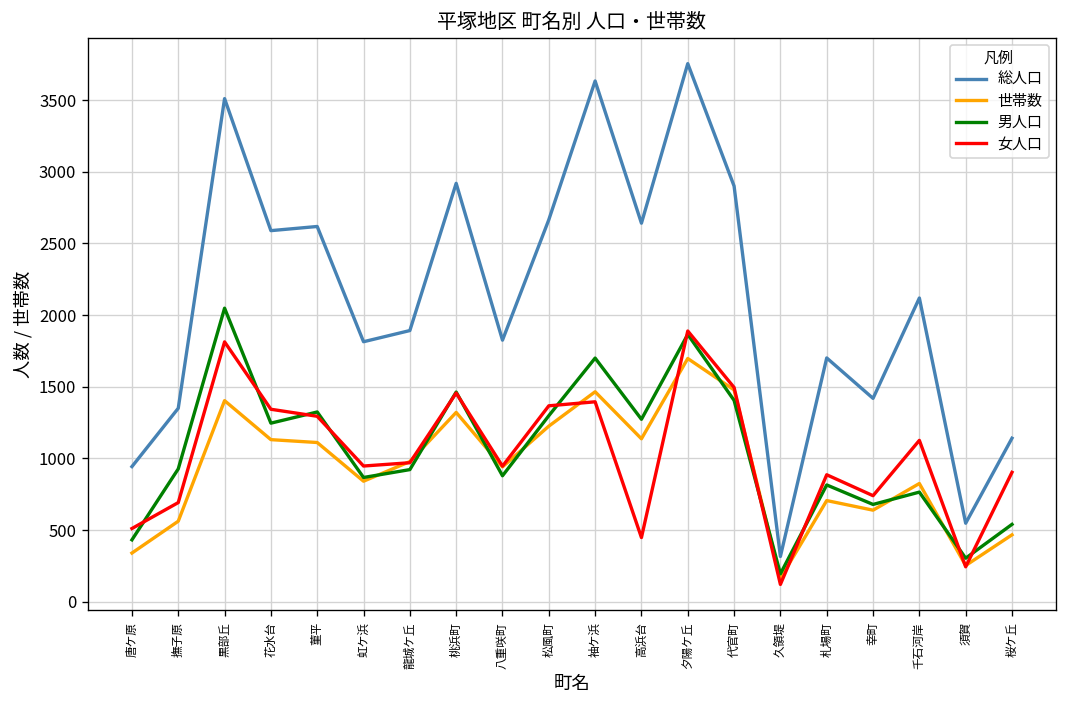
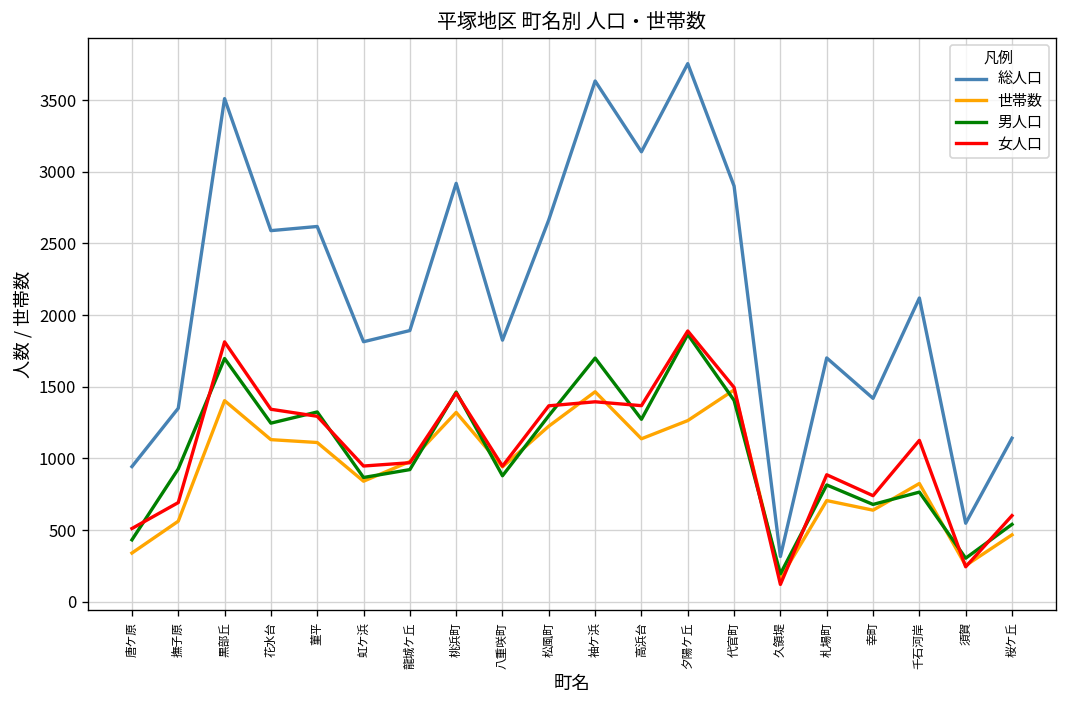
男人口, 黒部丘: 2050 -> 1700
総人口, 高浜台: 2640 -> 3140
女人口, 高浜台: 450 -> 1370
世帯数, 夕陽ケ丘: 1700 -> 1260
女人口, 桜ケ丘: 900 -> 600
